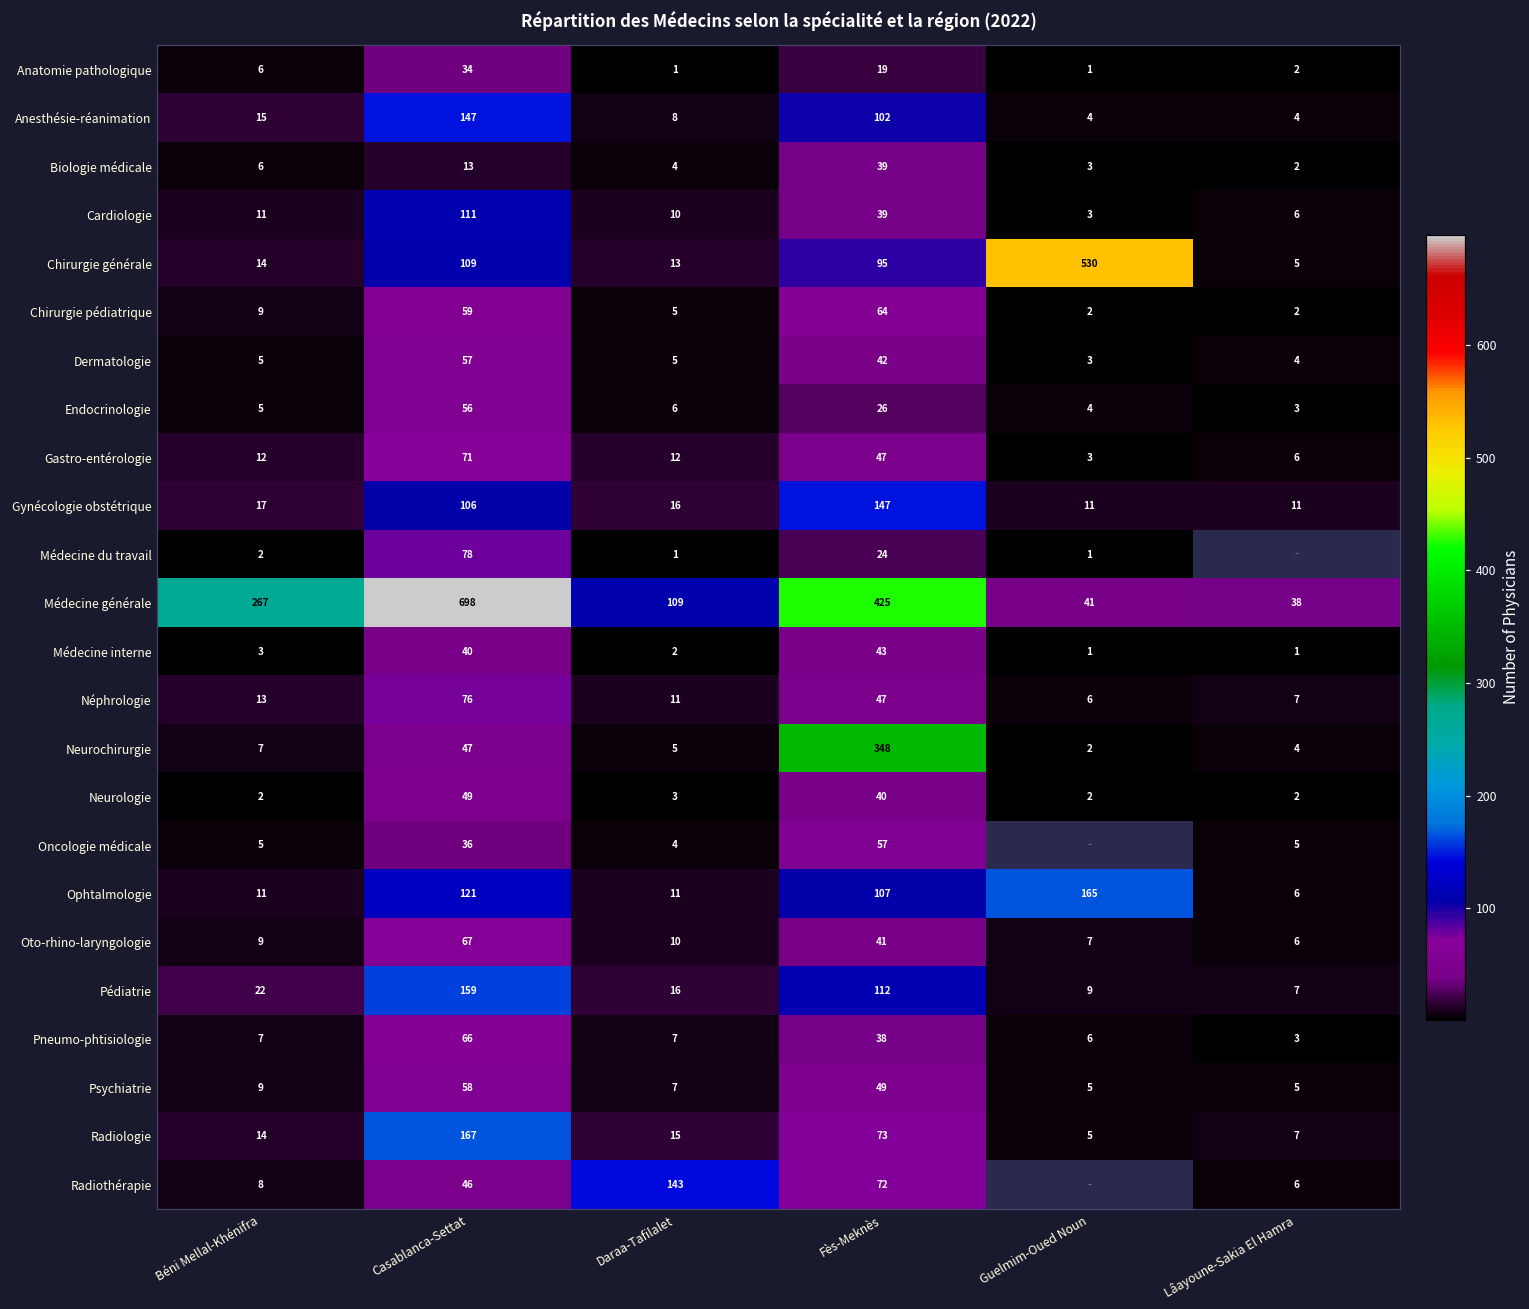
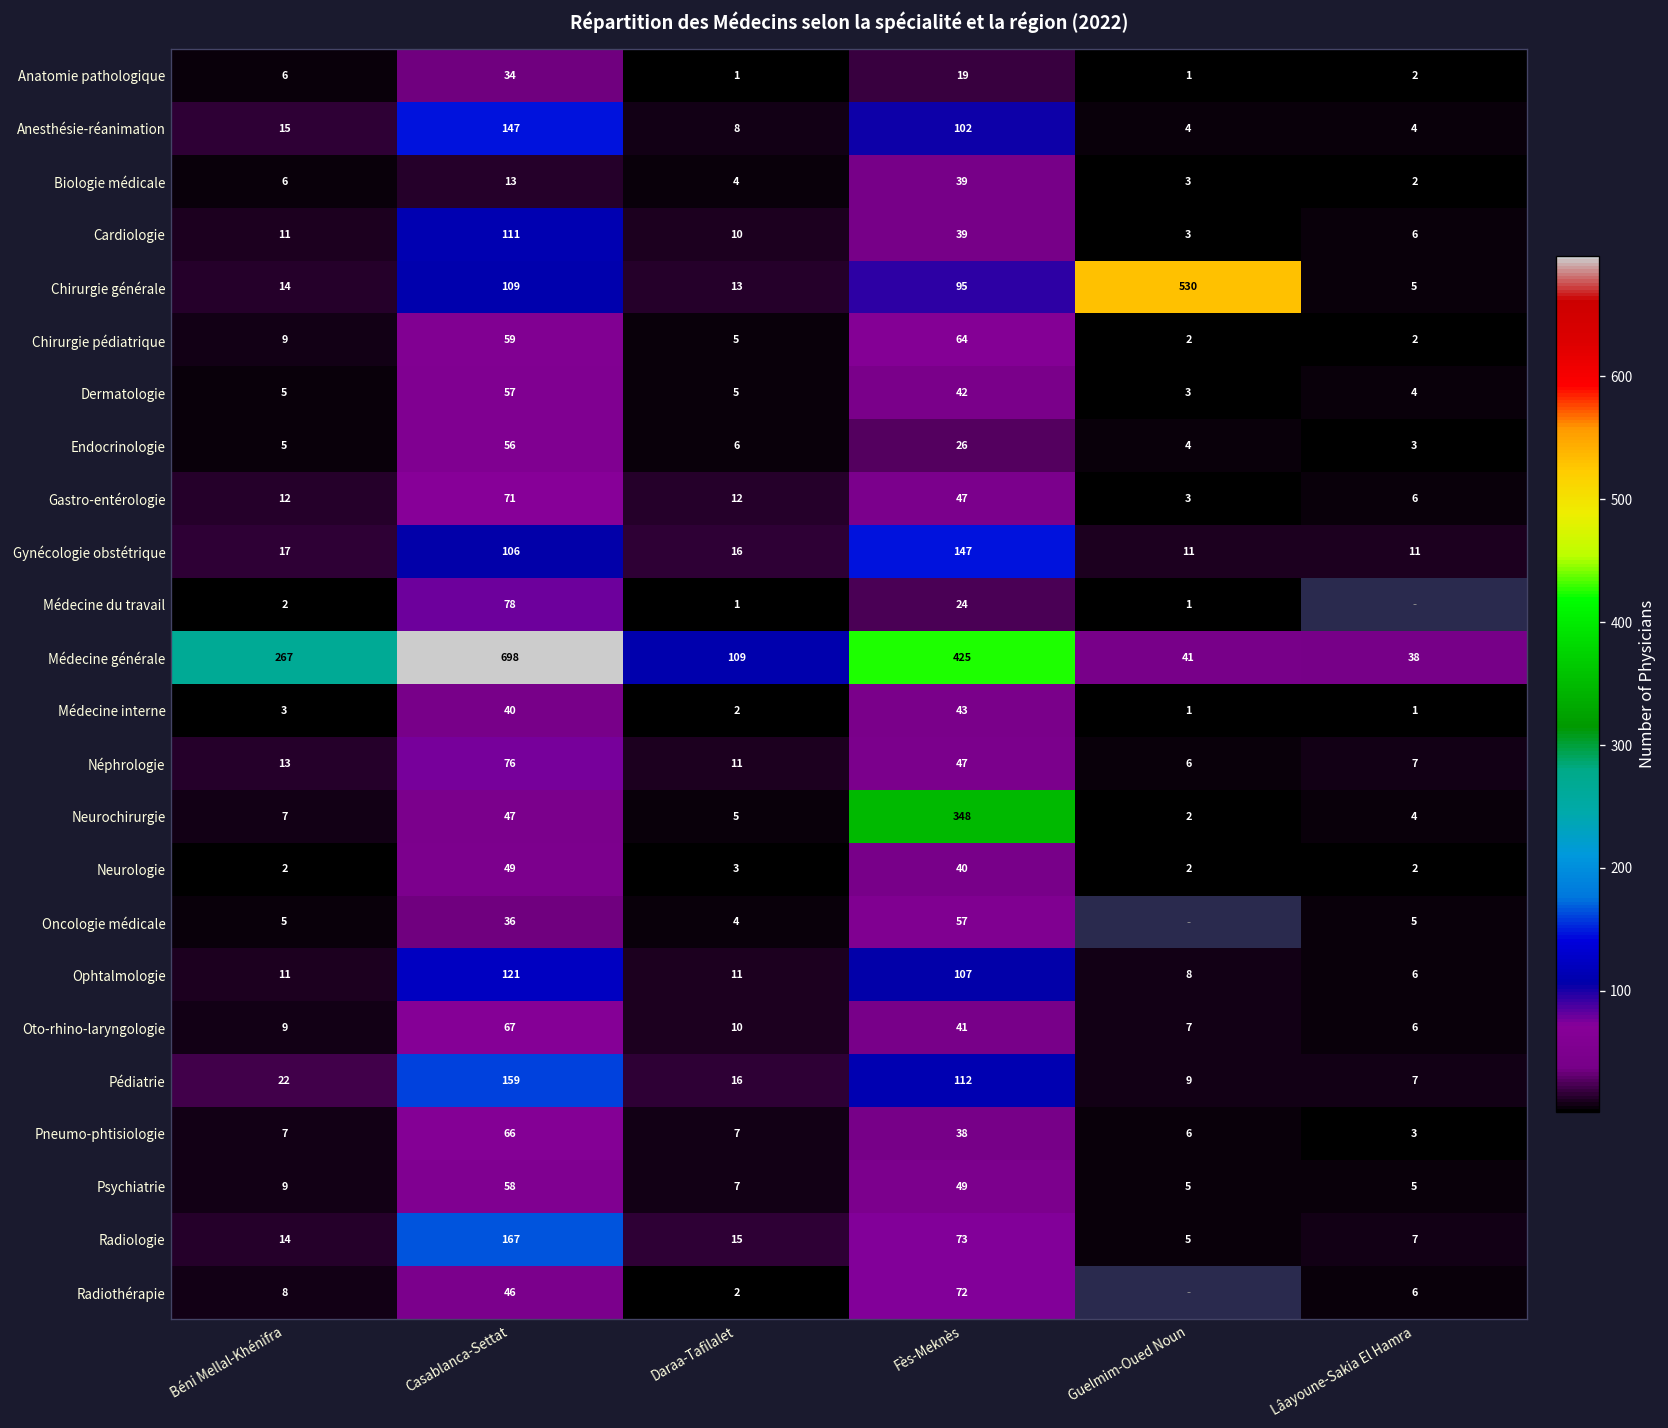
Ophtalmologie, Guelmim-Oued Noun: 165 -> 8
Radiothérapie, Daraa-Tafilalet: 143 -> 2
